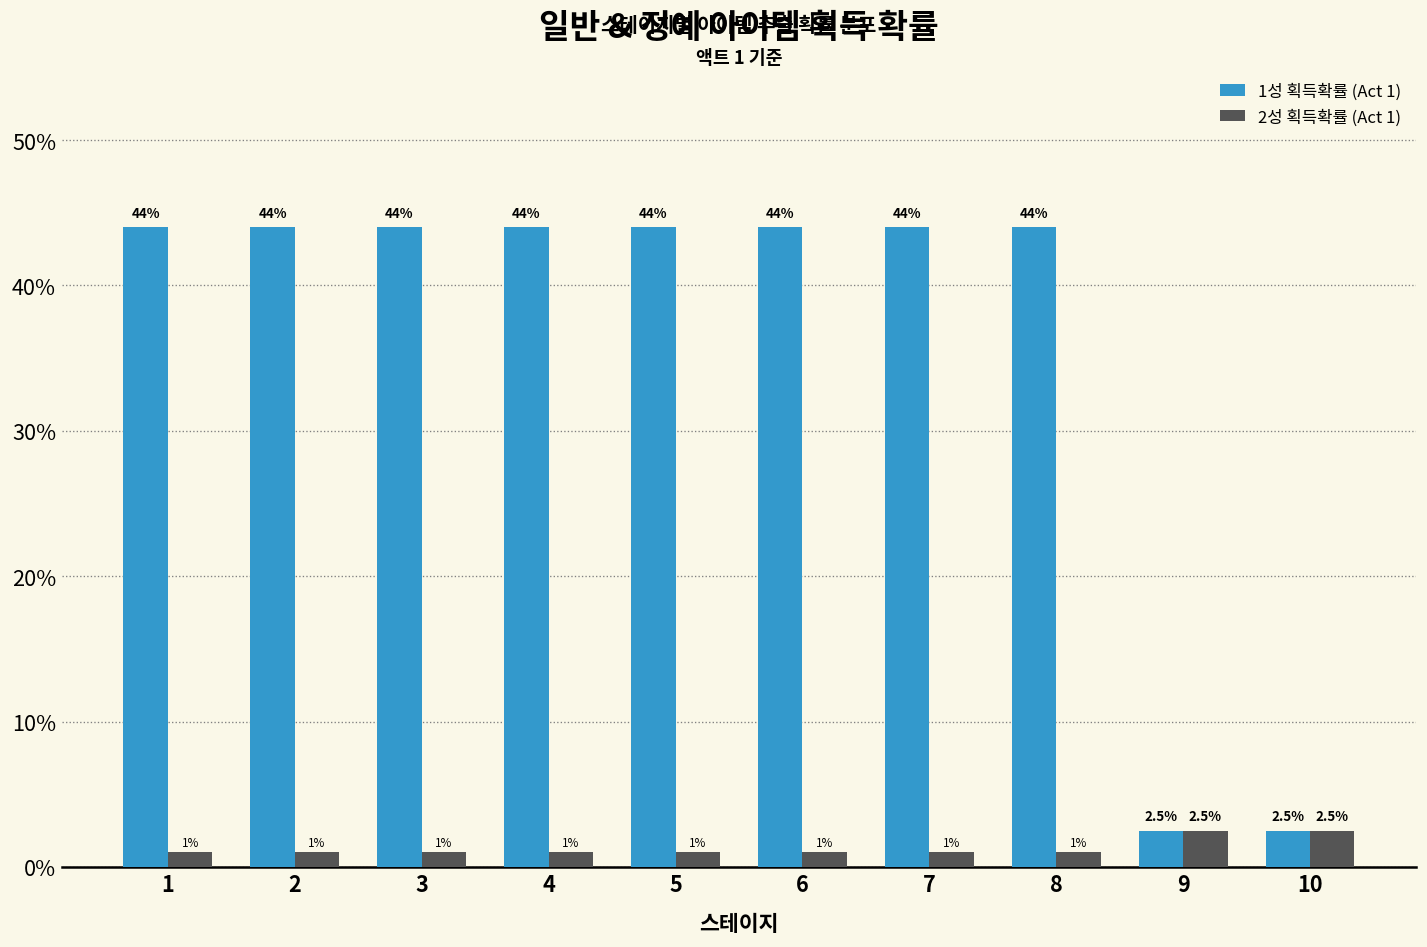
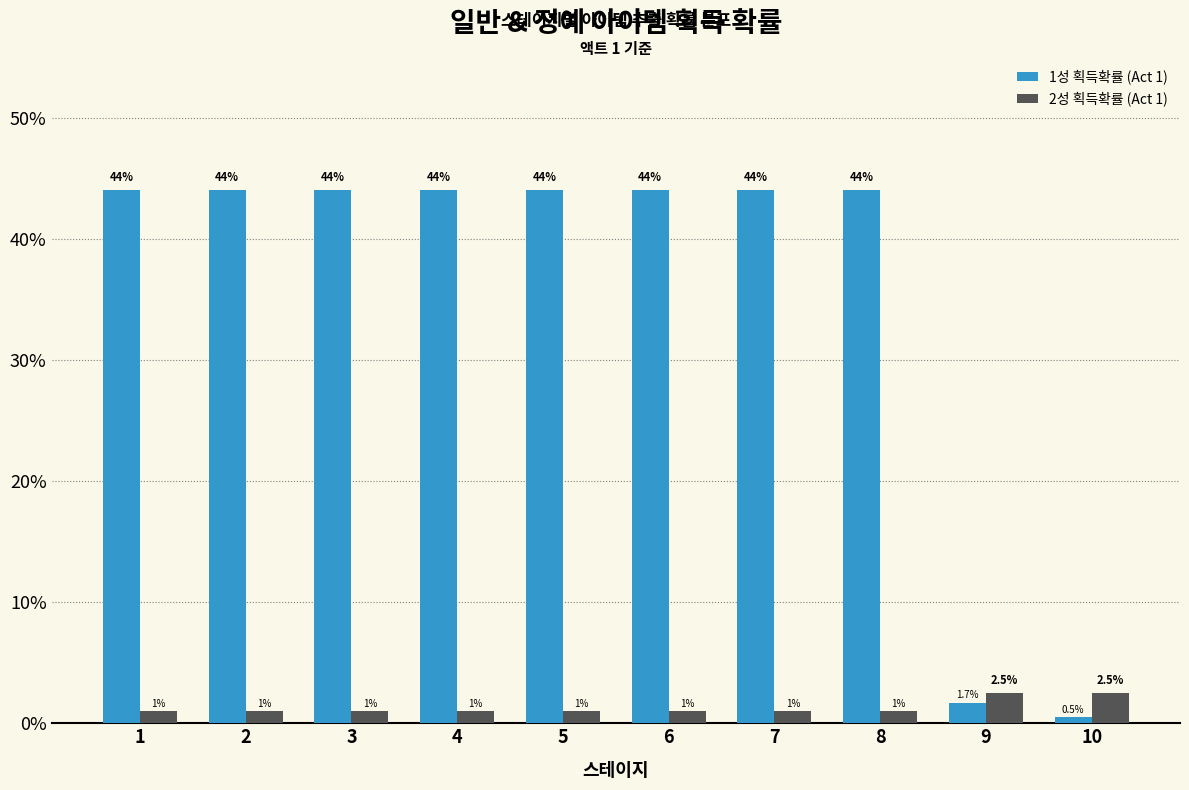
1성 획득확률 (Act 1), 9: 2.5% -> 1.7%
1성 획득확률 (Act 1), 10: 2.5% -> 0.5%
